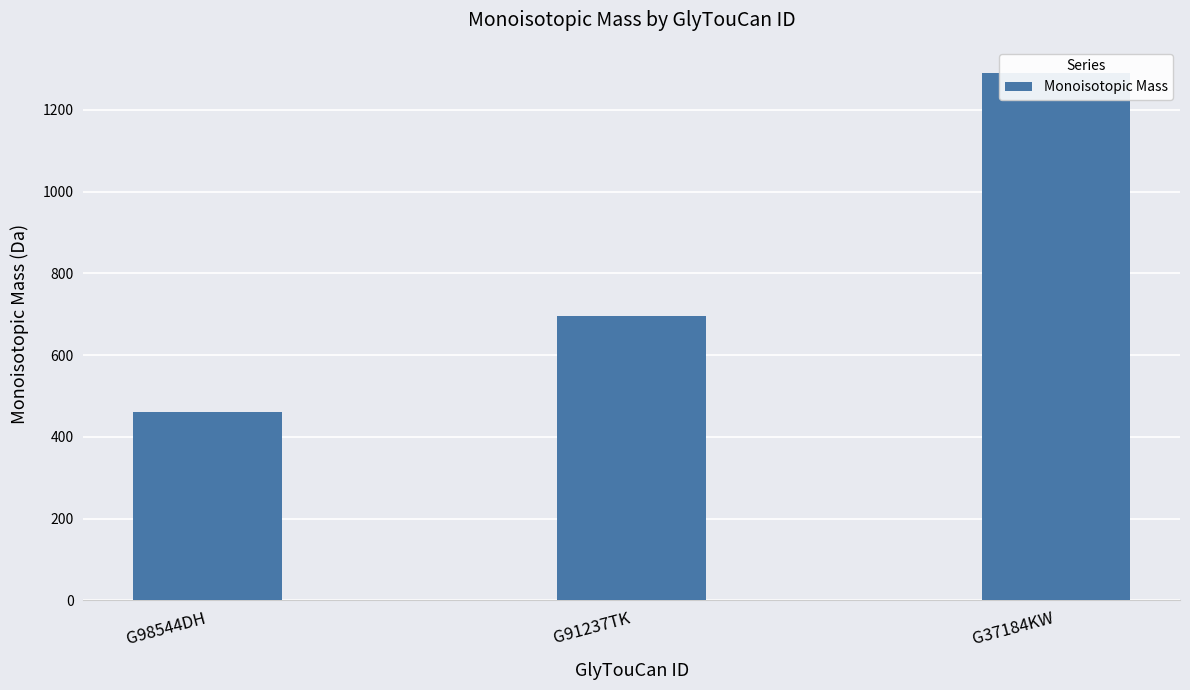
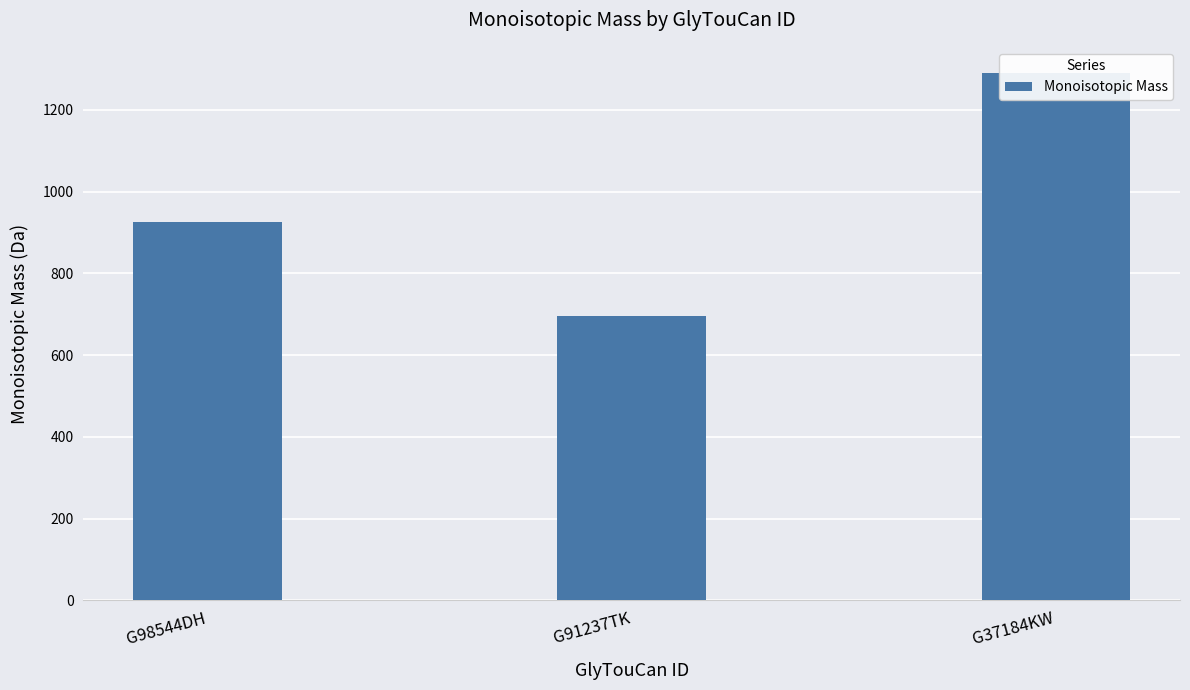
G98544DH: 460 -> 920
